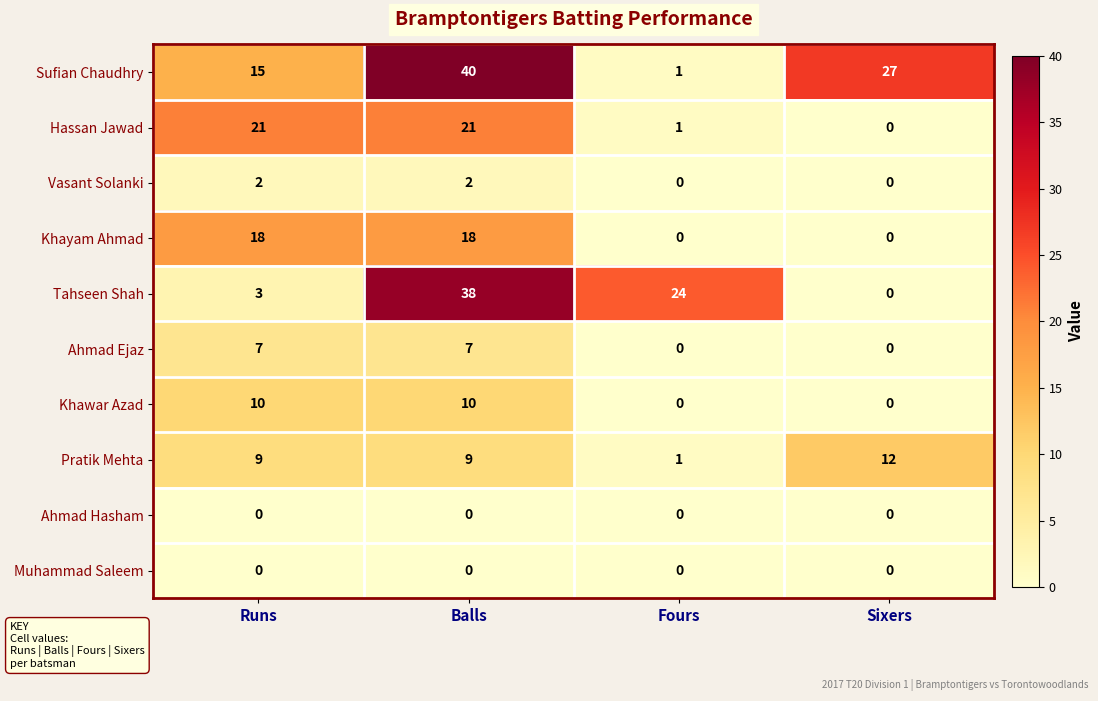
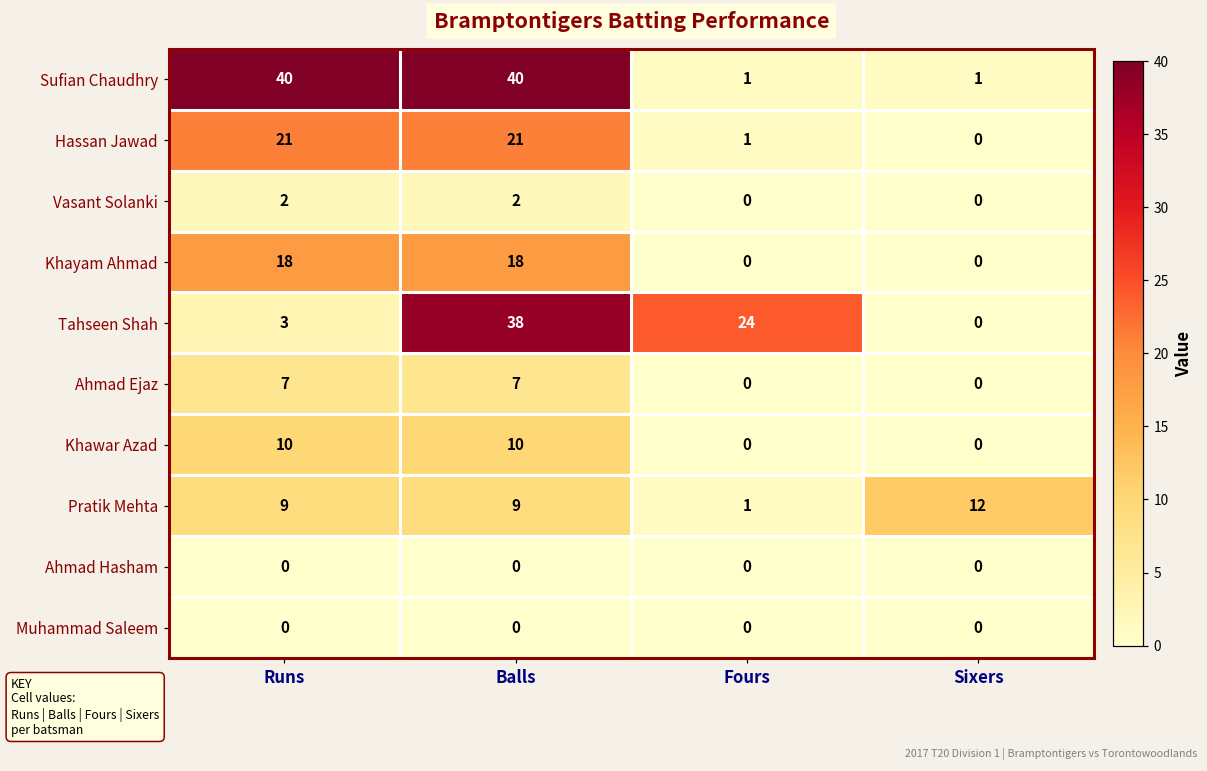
Sufian Chaudhry, Runs: 15 -> 40
Sufian Chaudhry, Sixers: 27 -> 1
